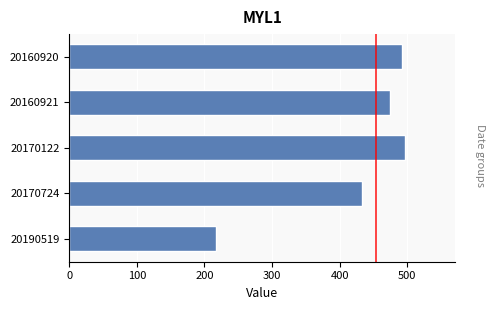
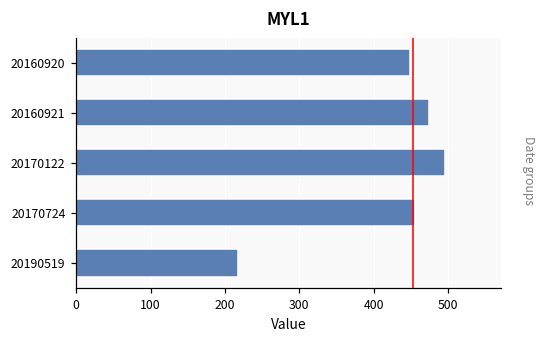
20160920: 490 -> 450
20170724: 430 -> 460
